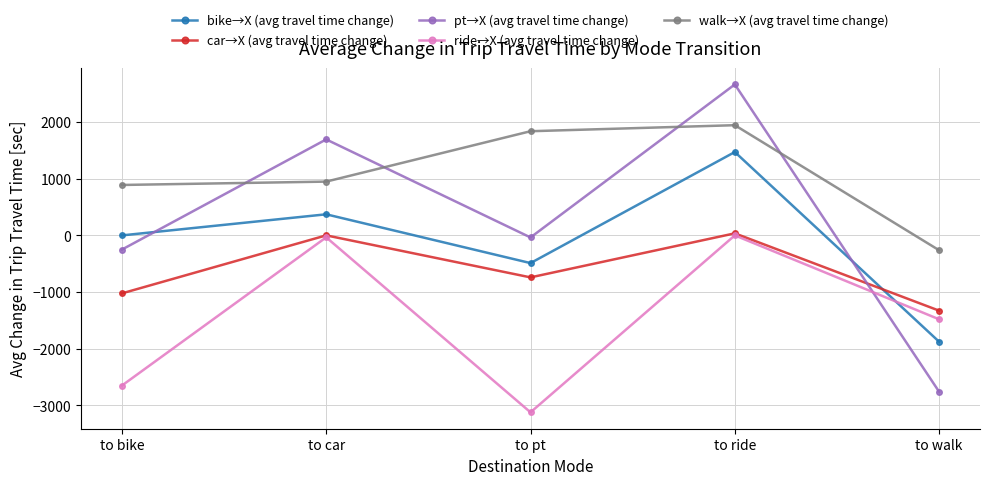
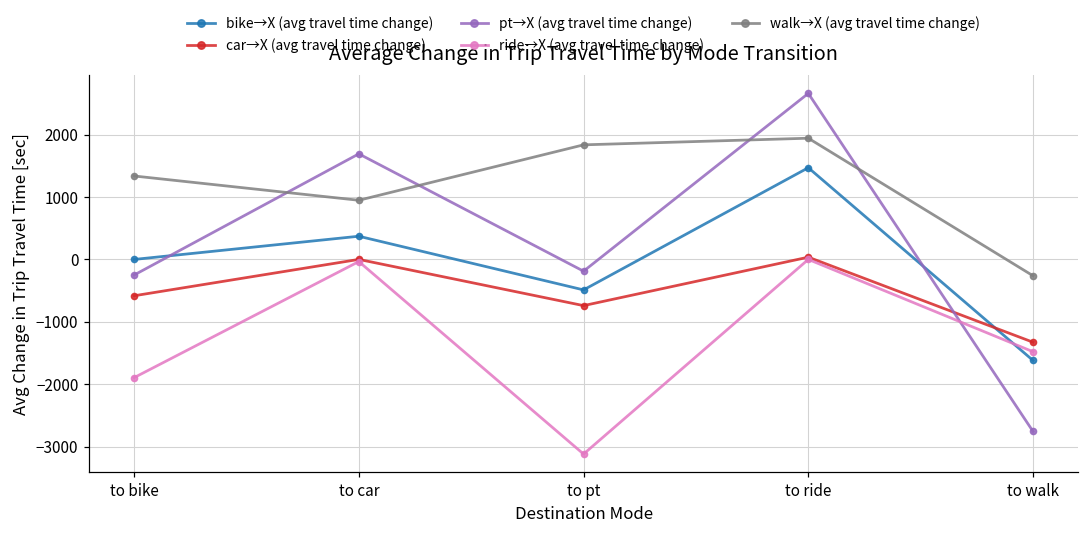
car→X (avg travel time change), to bike: -1000 -> -600
ride→X (avg travel time change), to bike: -2600 -> -1900
walk→X (avg travel time change), to bike: 900 -> 1300
pt→X (avg travel time change), to pt: 0 -> -200
bike→X (avg travel time change), to walk: -1900 -> -1600
